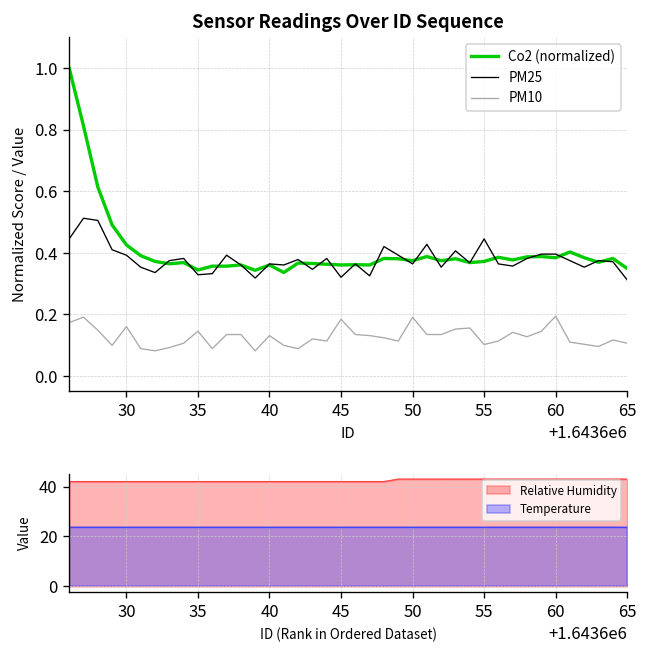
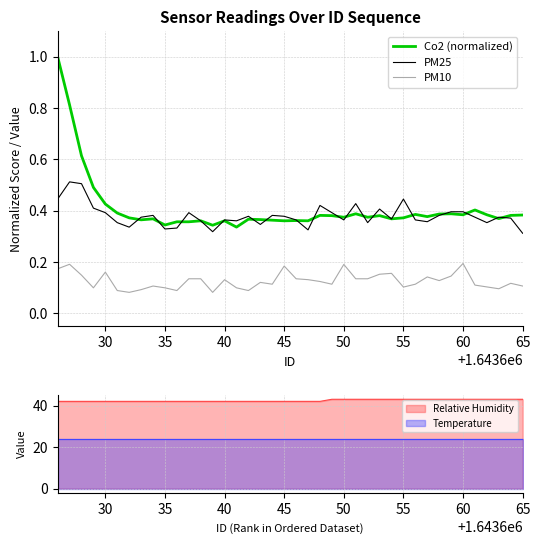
Sensor Readings Over ID Sequence, PM10, 35: 0.15 -> 0.10
Sensor Readings Over ID Sequence, PM25, 45: 0.32 -> 0.38
Sensor Readings Over ID Sequence, Co2 (normalized), 65: 0.35 -> 0.38
